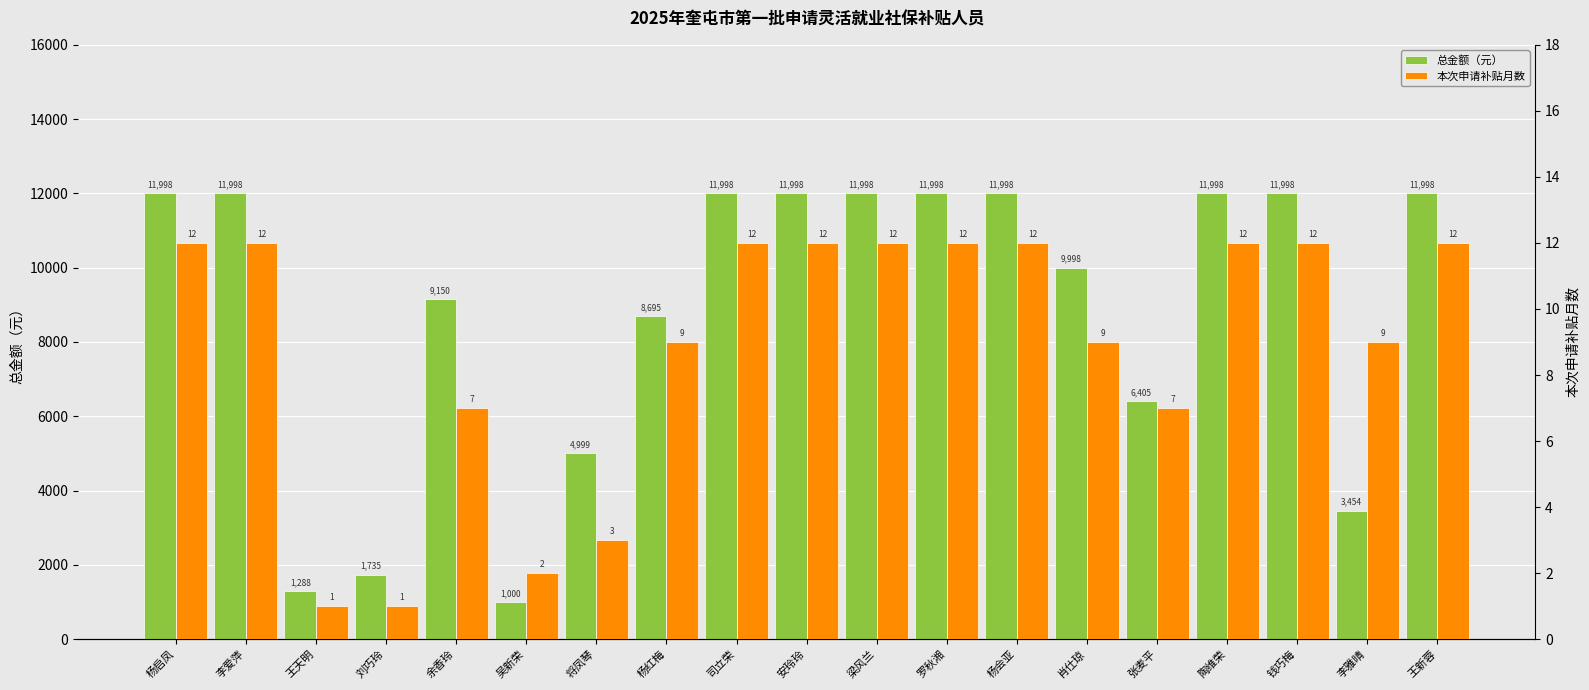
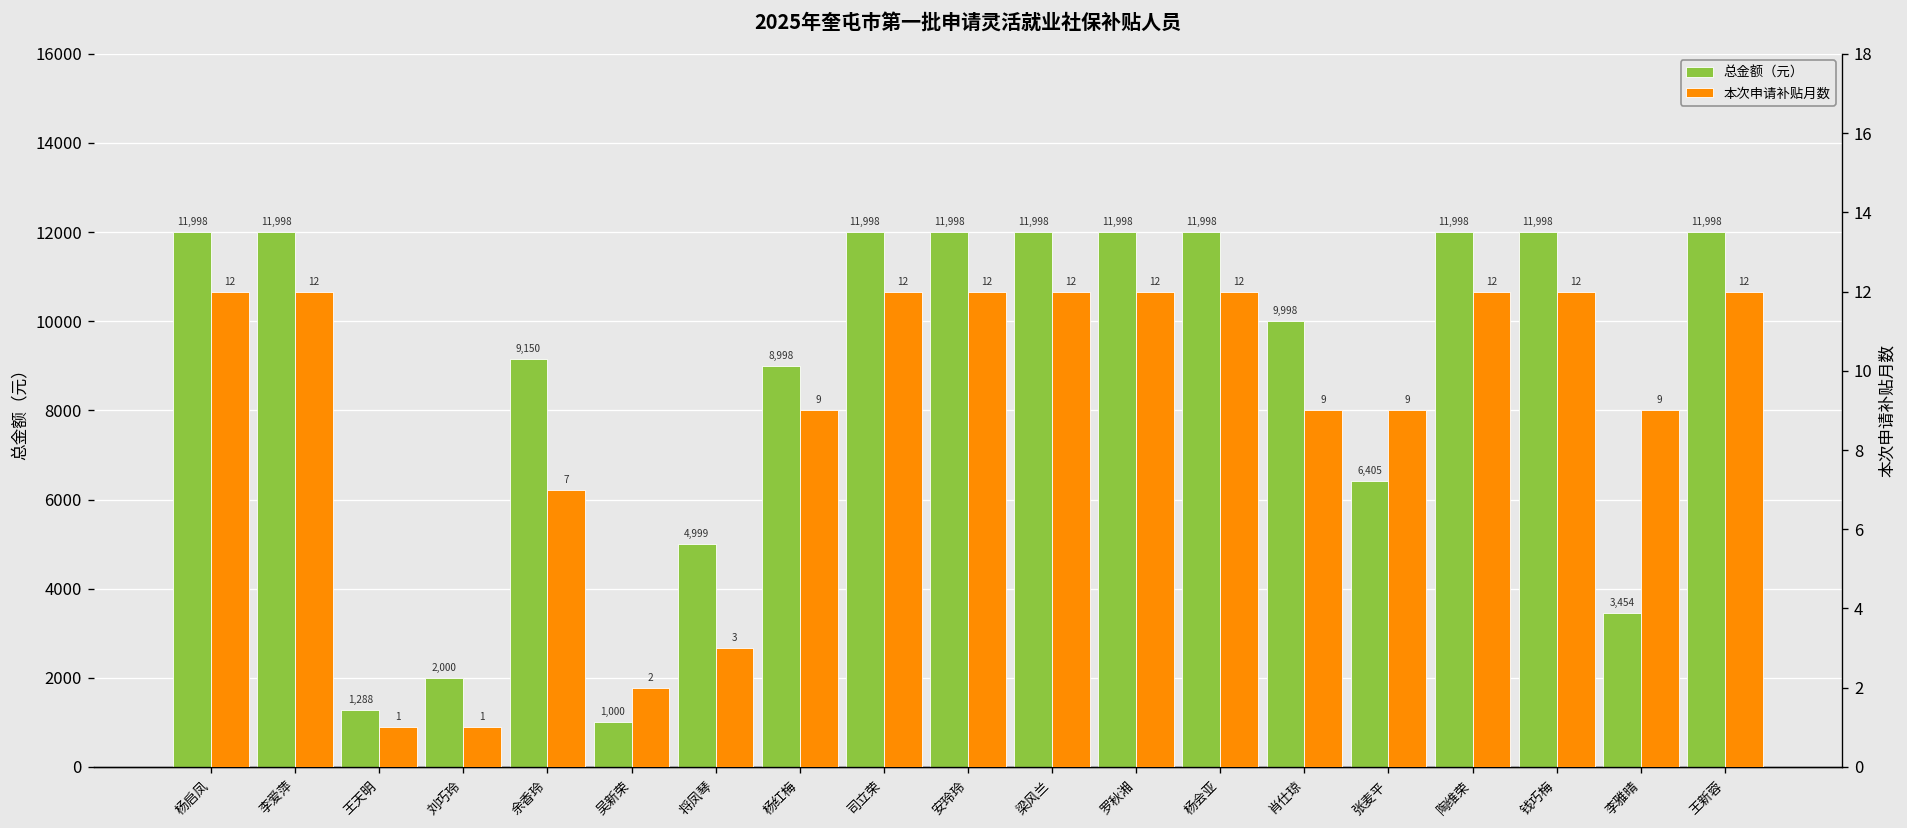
总金额（元）, 刘巧玲: 1,735 -> 2,000
总金额（元）, 杨红梅: 8,695 -> 8,998
本次申请补贴月数, 张麦平: 7 -> 9
